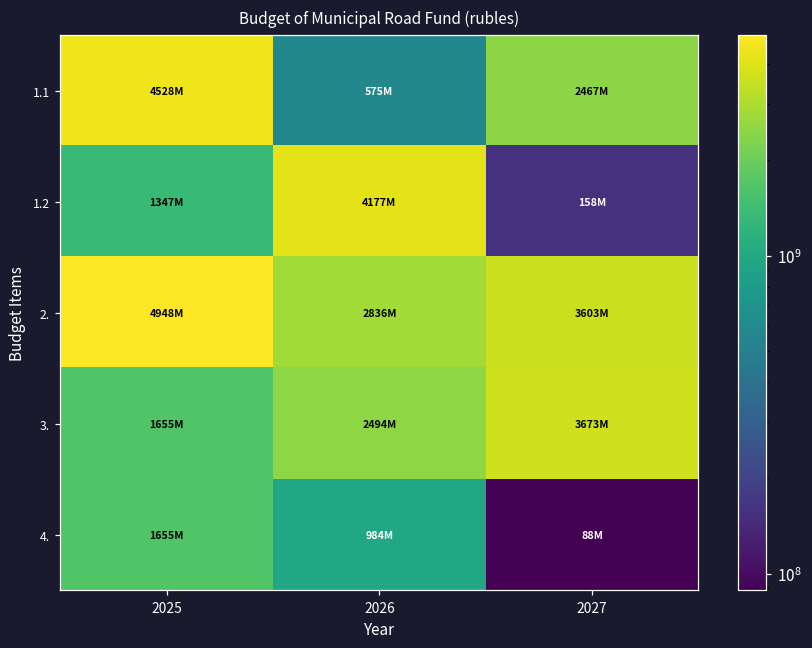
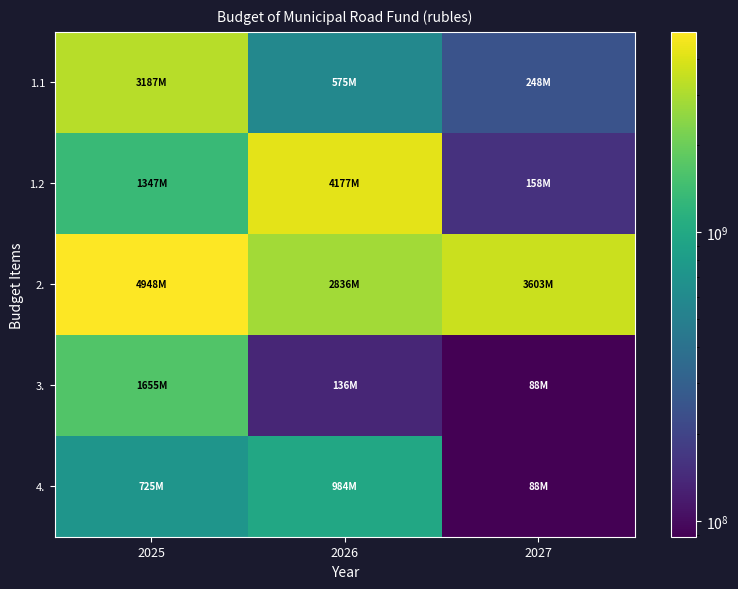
1.1, 2025: 4528M -> 3187M
1.1, 2027: 2467M -> 248M
3., 2026: 2494M -> 136M
3., 2027: 3673M -> 88M
4., 2025: 1655M -> 725M
